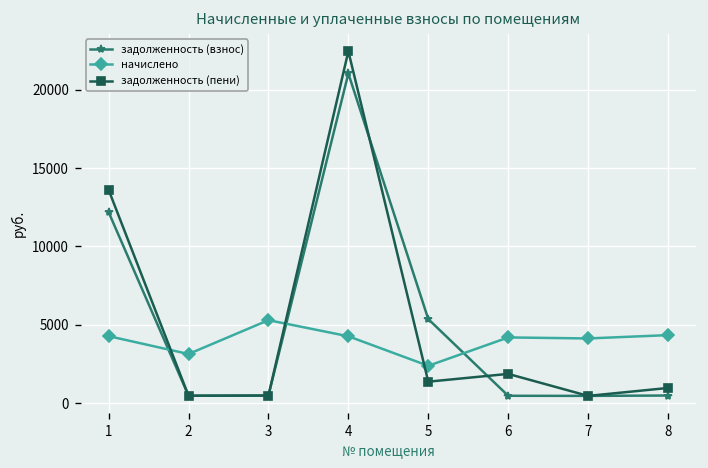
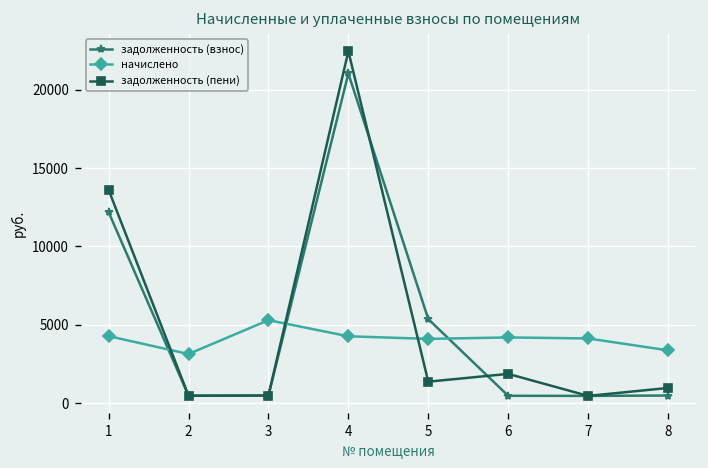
начислено, 5: 2400 -> 4100
начислено, 8: 4300 -> 3400
